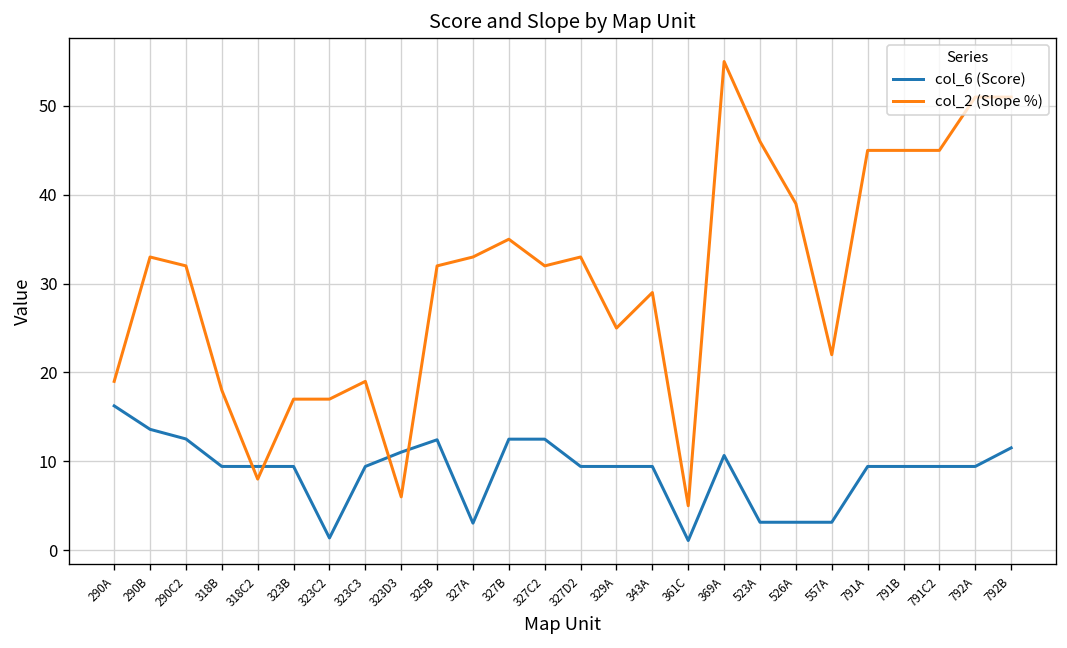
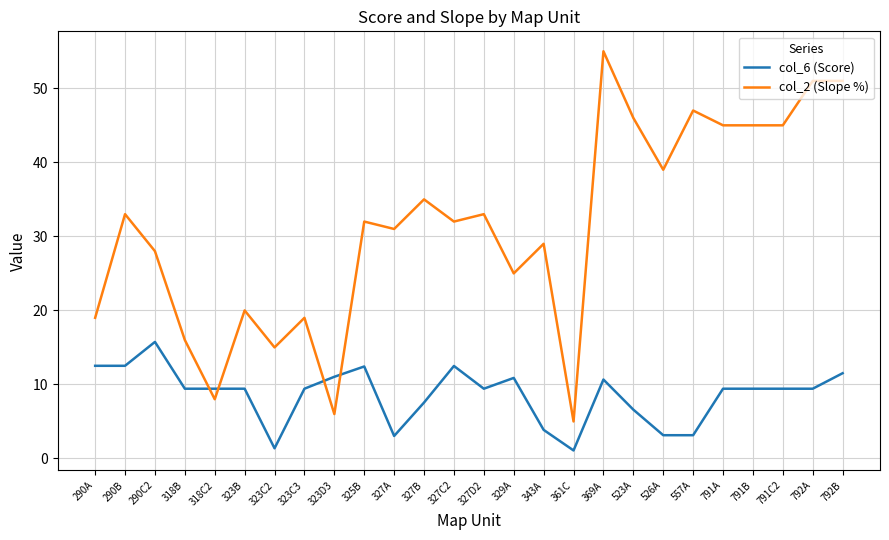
col_6 (Score), 290A: 16 -> 13
col_6 (Score), 290B: 14 -> 13
col_6 (Score), 290C2: 13 -> 16
col_2 (Slope %), 290C2: 32 -> 28
col_2 (Slope %), 318B: 18 -> 16
col_2 (Slope %), 323B: 17 -> 20
col_2 (Slope %), 323C2: 17 -> 15
col_2 (Slope %), 327A: 33 -> 31
col_6 (Score), 327B: 12 -> 8
col_6 (Score), 329A: 9 -> 11
col_6 (Score), 343A: 9 -> 4
col_6 (Score), 523A: 3 -> 7
col_2 (Slope %), 557A: 22 -> 47
